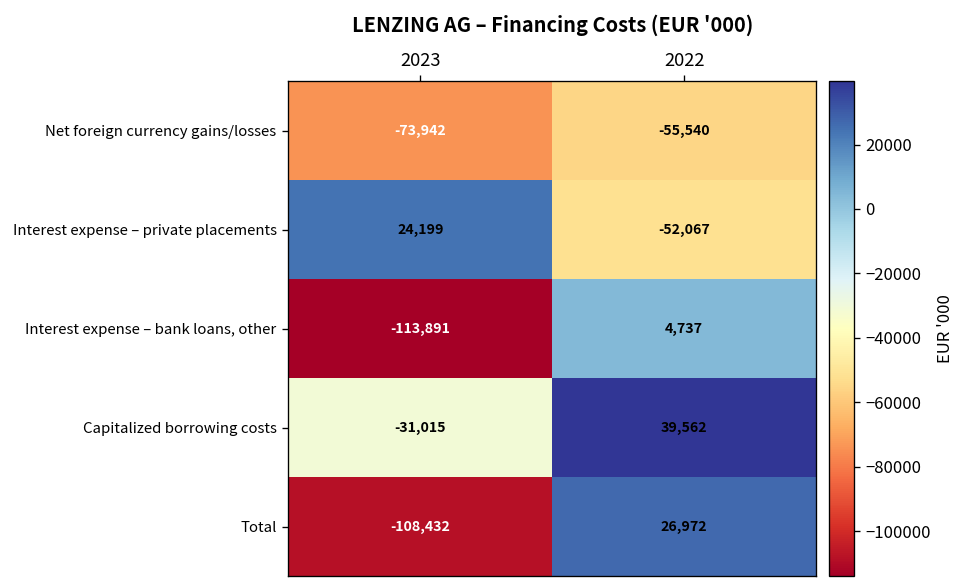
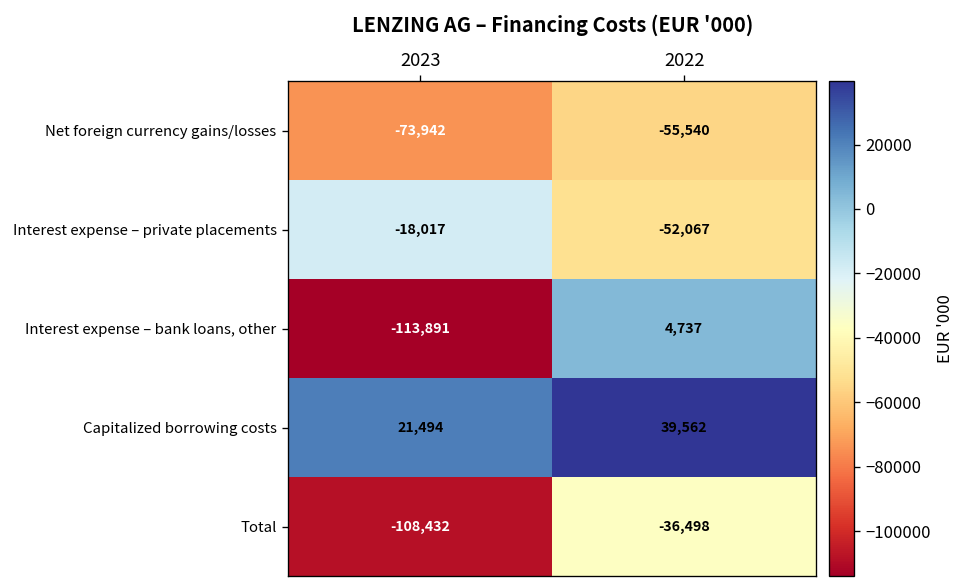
Interest expense – private placements, 2023: 24,199 -> -18,017
Capitalized borrowing costs, 2023: -31,015 -> 21,494
Total, 2022: 26,972 -> -36,498
